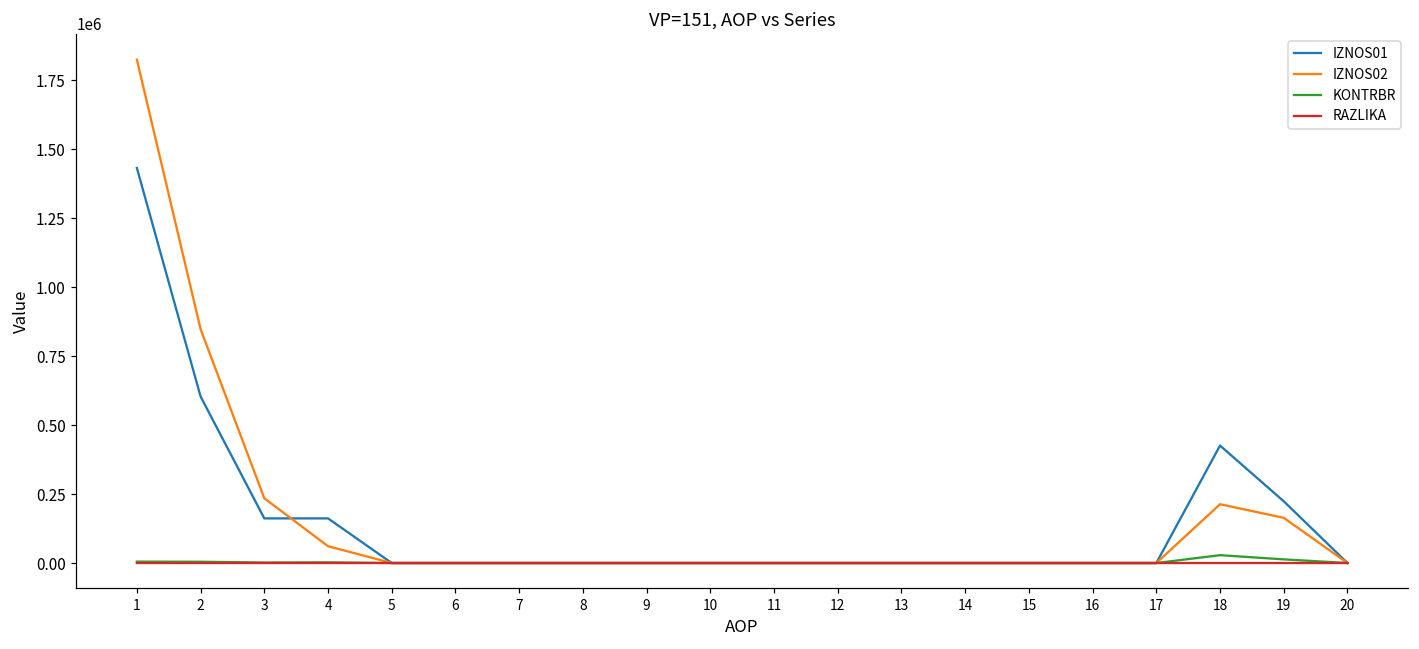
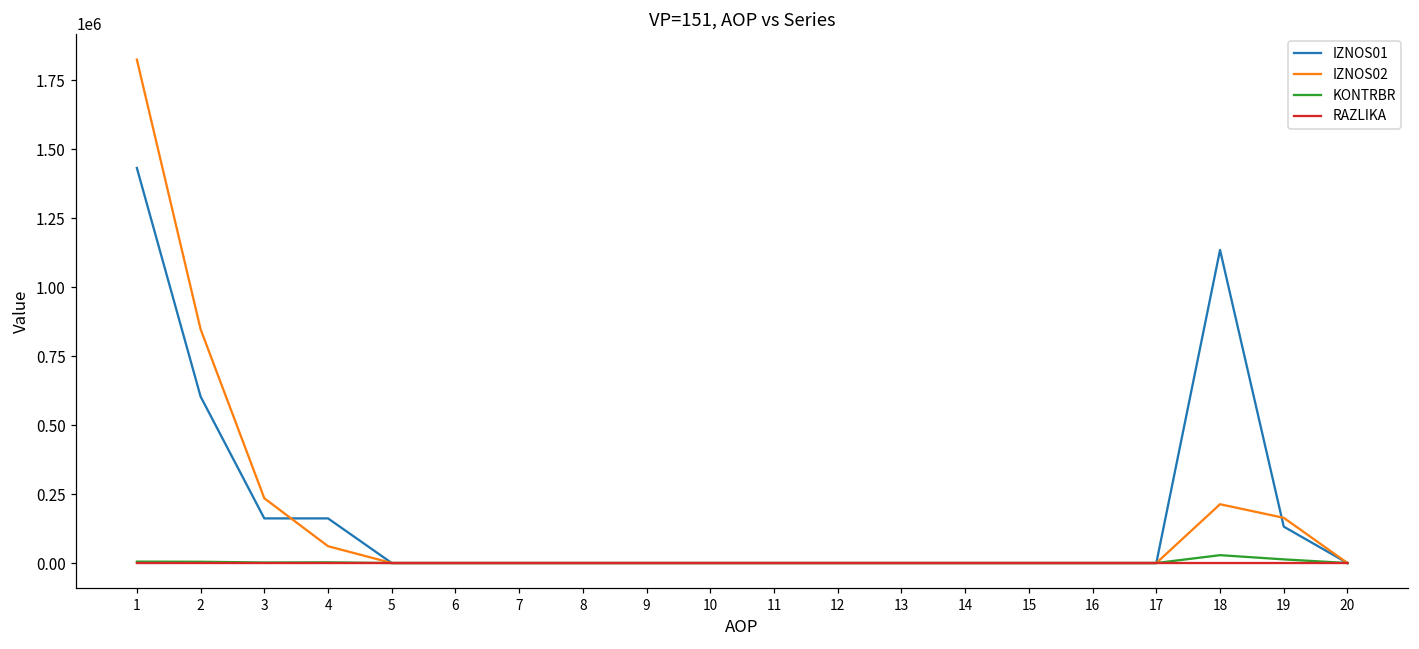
IZNOS01, 18: 430000 -> 1130000
IZNOS01, 19: 220000 -> 130000
